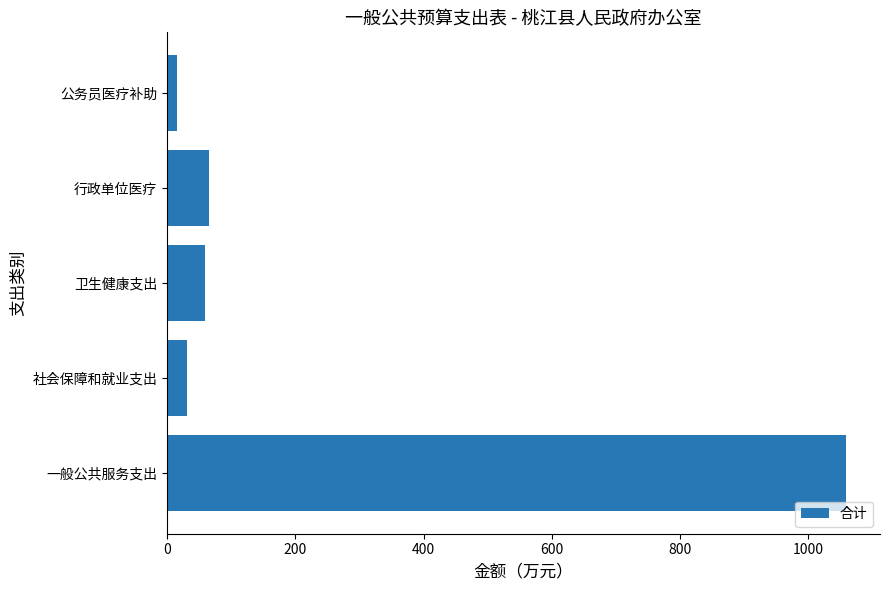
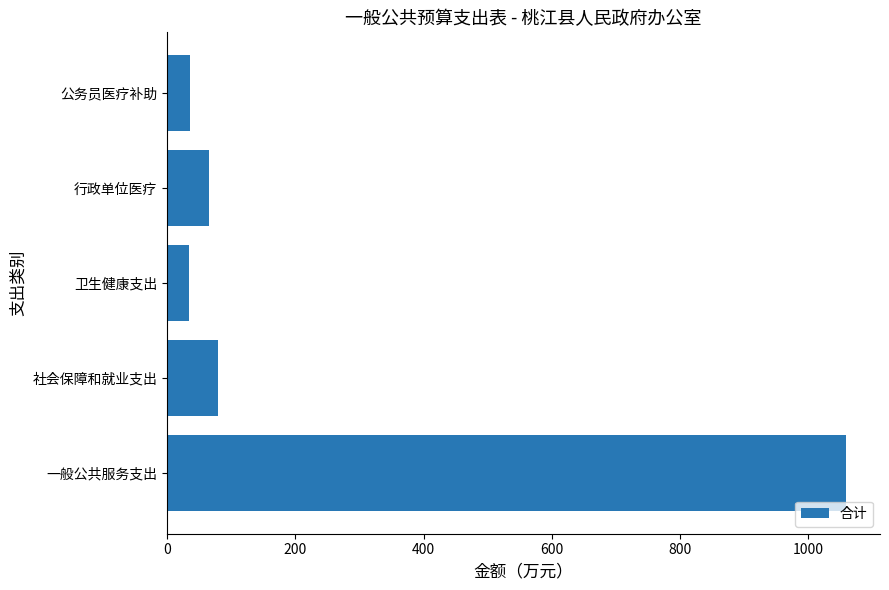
公务员医疗补助: 10 -> 30
卫生健康支出: 60 -> 30
社会保障和就业支出: 30 -> 80
